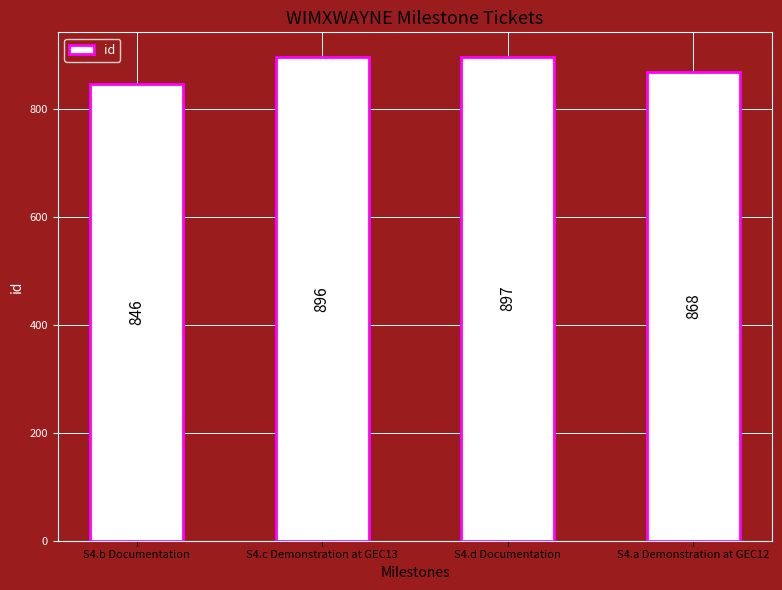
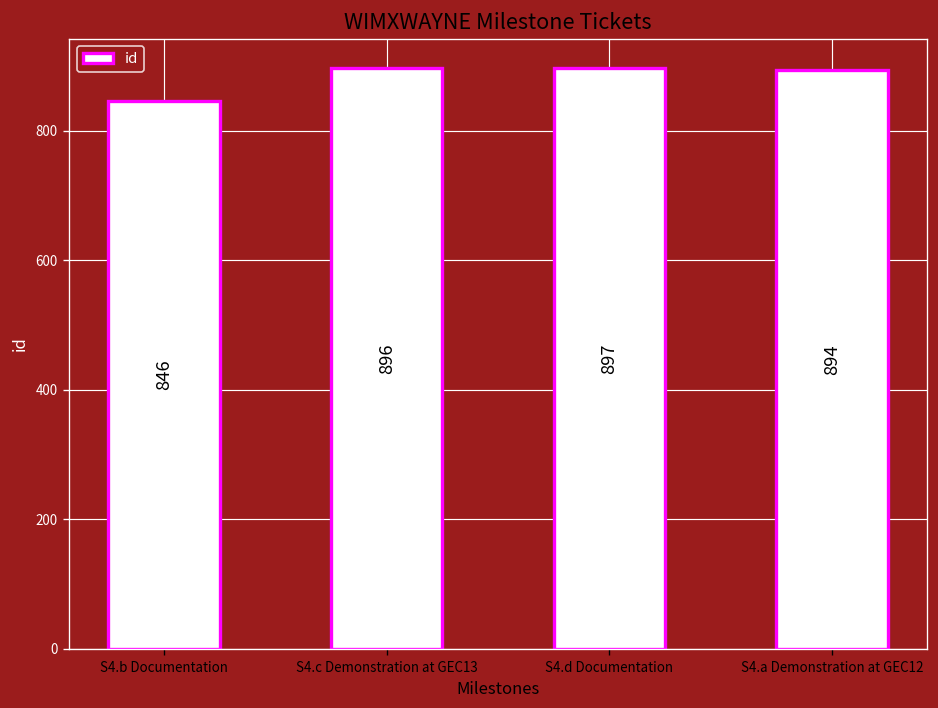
S4.a Demonstration at GEC12: 868 -> 894
